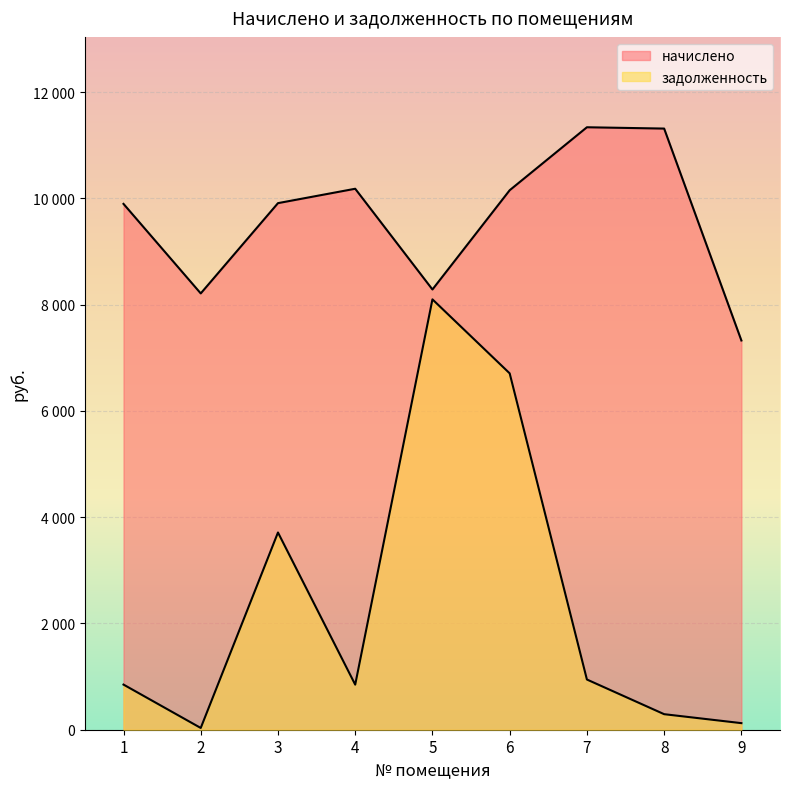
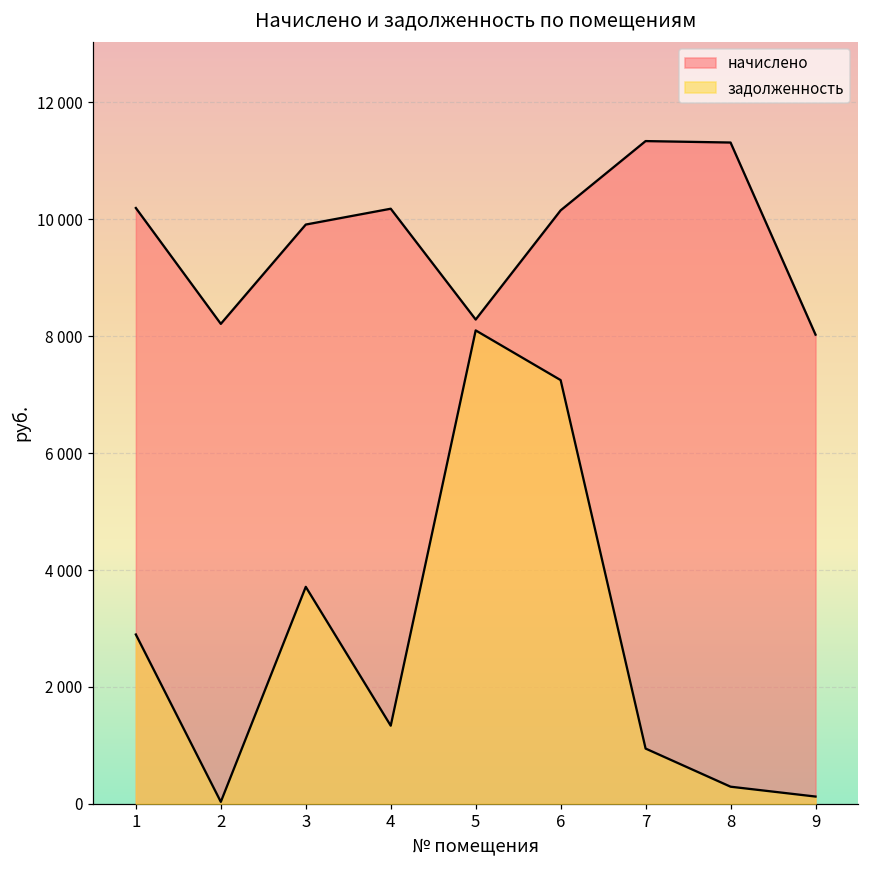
начислено, 1: 9900 -> 10200
задолженность, 1: 800 -> 2900
задолженность, 4: 800 -> 1300
задолженность, 6: 6700 -> 7200
начислено, 9: 7300 -> 8000
